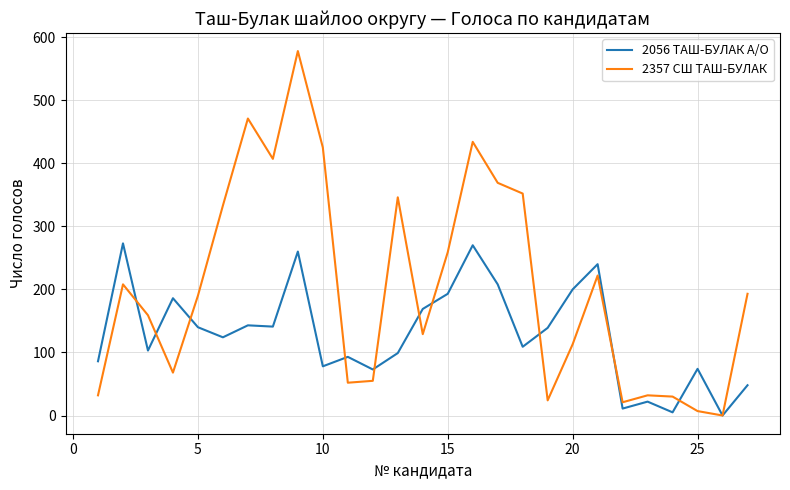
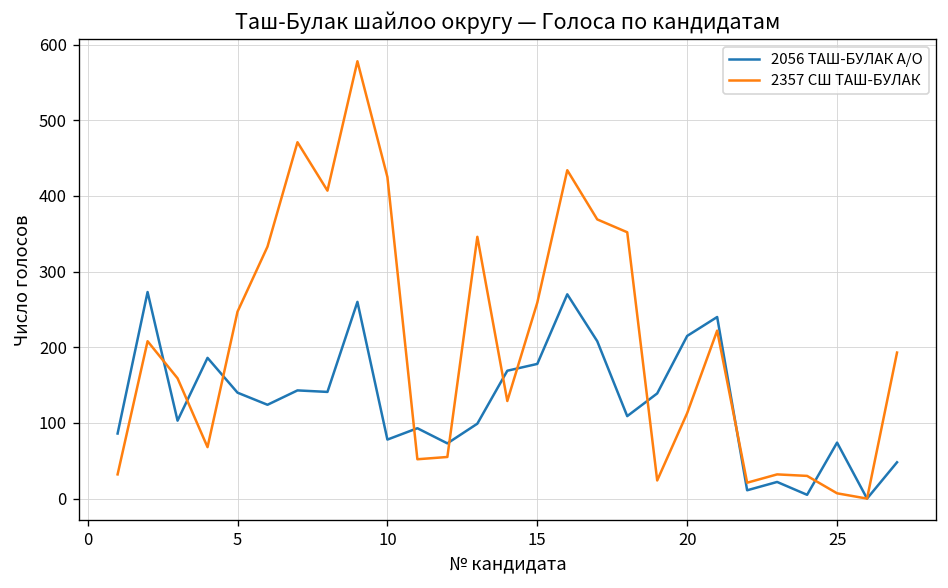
2357 СШ ТАШ-БУЛАК, 5: 190 -> 250
2056 ТАШ-БУЛАК А/О, 15: 190 -> 180
2056 ТАШ-БУЛАК А/О, 20: 200 -> 220
